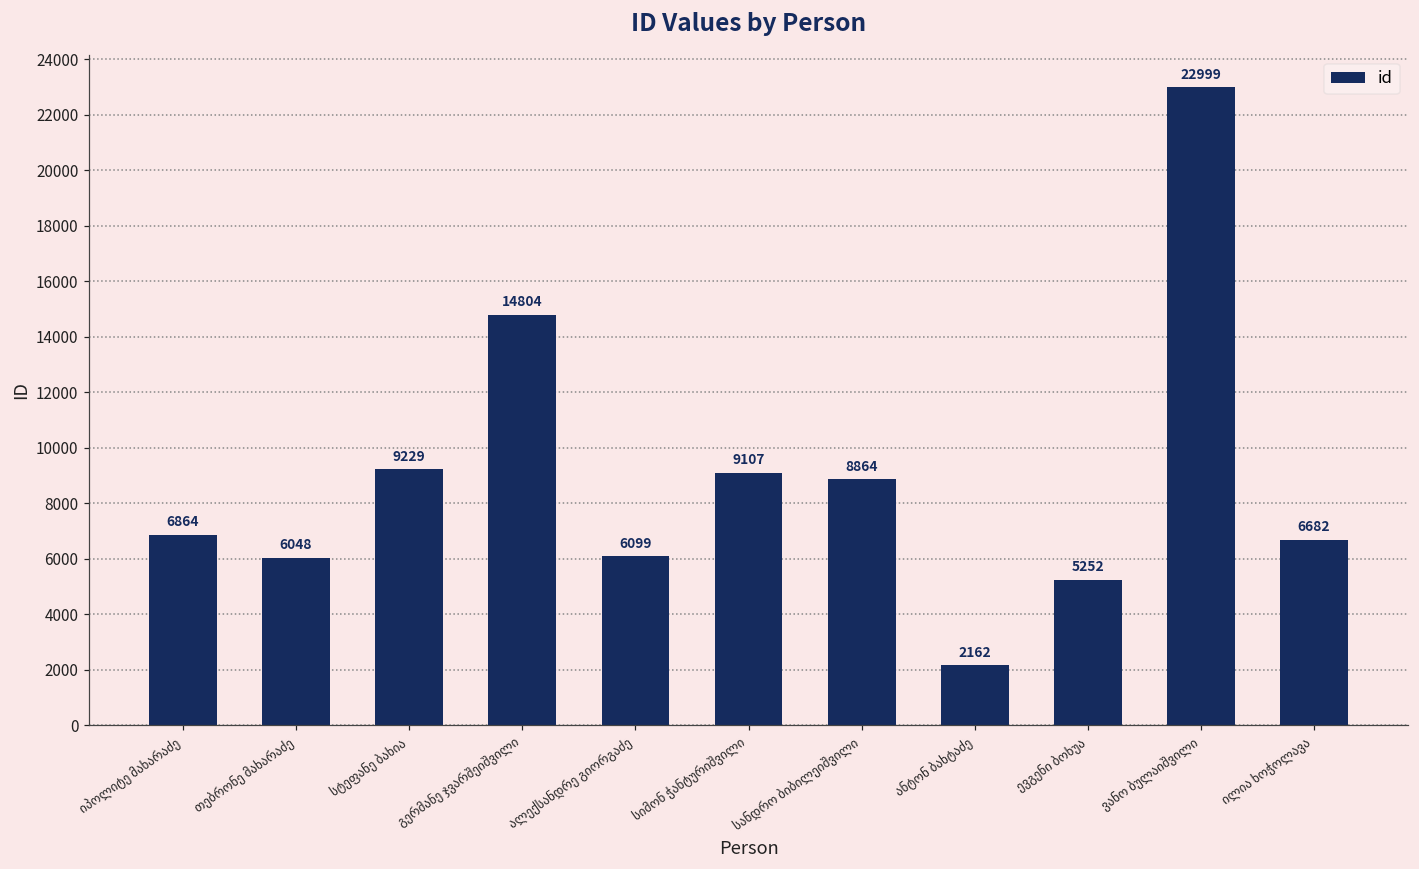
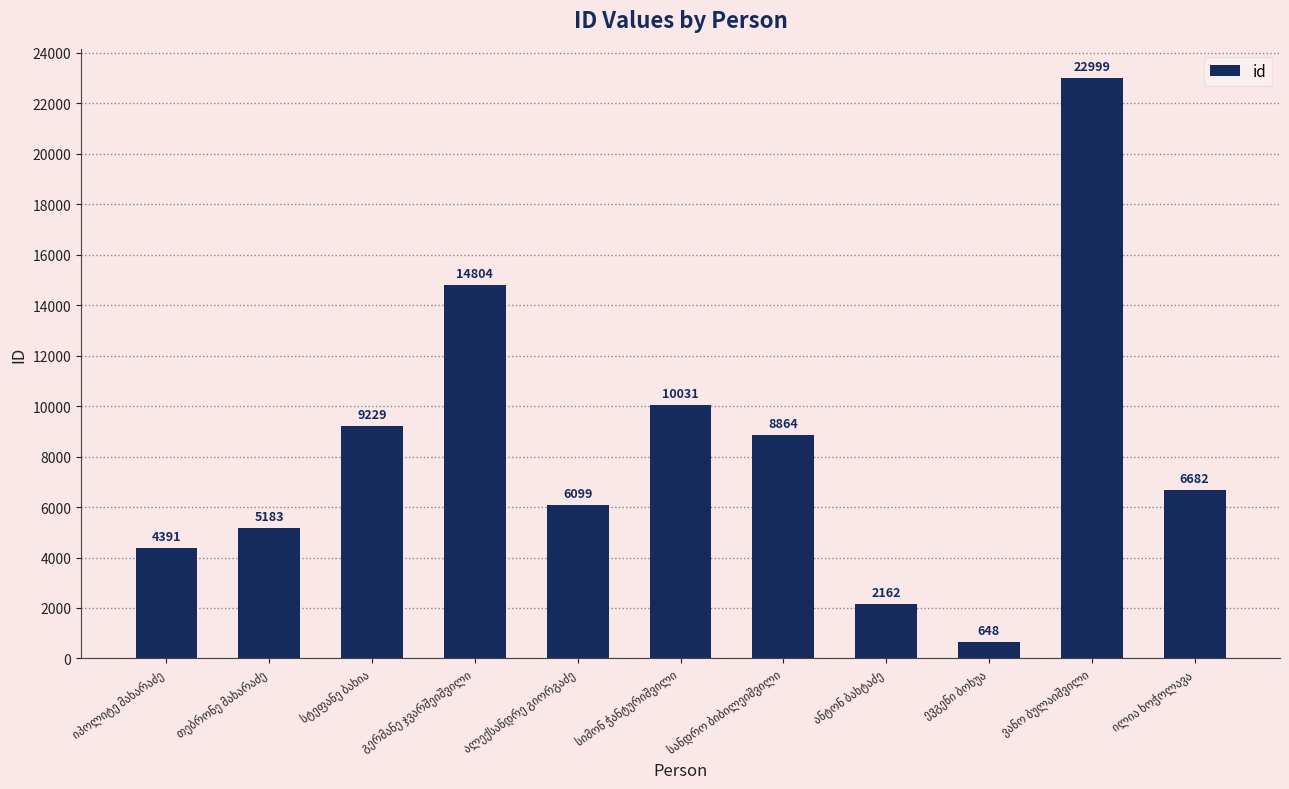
იპოლიტე მახარაძე: 6864 -> 4391
თებრონე მახარაძე: 6048 -> 5183
სიმონ ჭანტურიშვილი: 9107 -> 10031
ევგენი ბოხუა: 5252 -> 648
